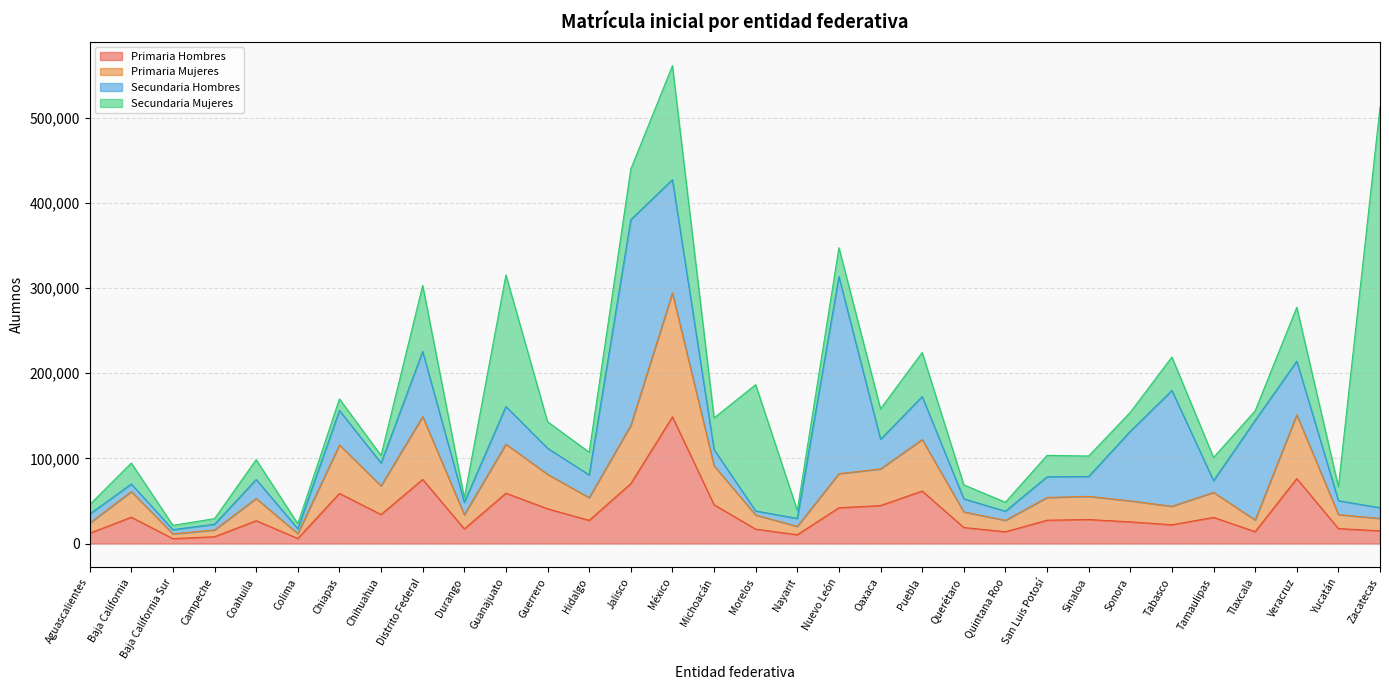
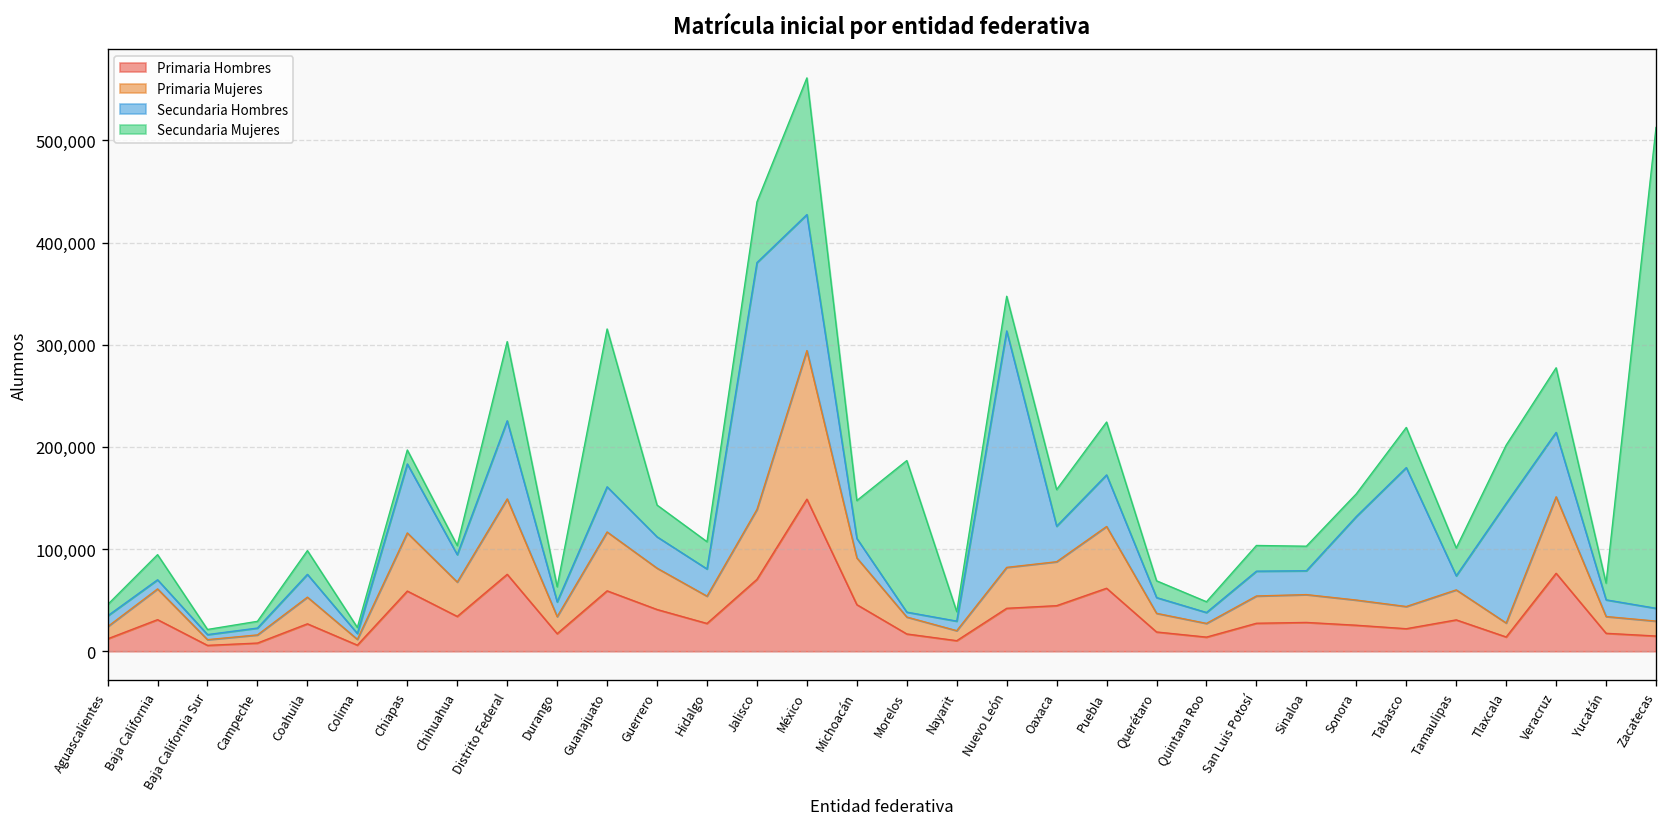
Secundaria Hombres, Chiapas: 40,000 -> 70,000
Secundaria Mujeres, Durango: 5,000 -> 15,000
Secundaria Mujeres, Tlaxcala: 10,000 -> 60,000
